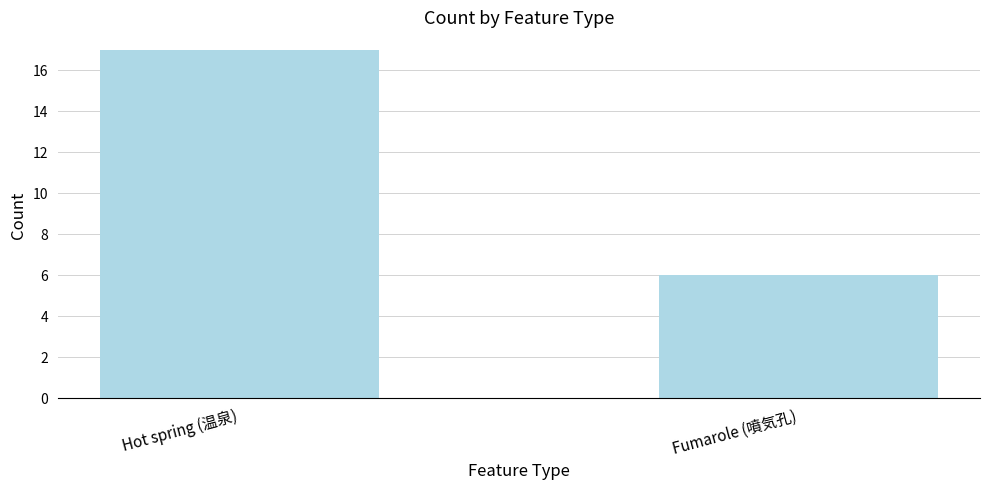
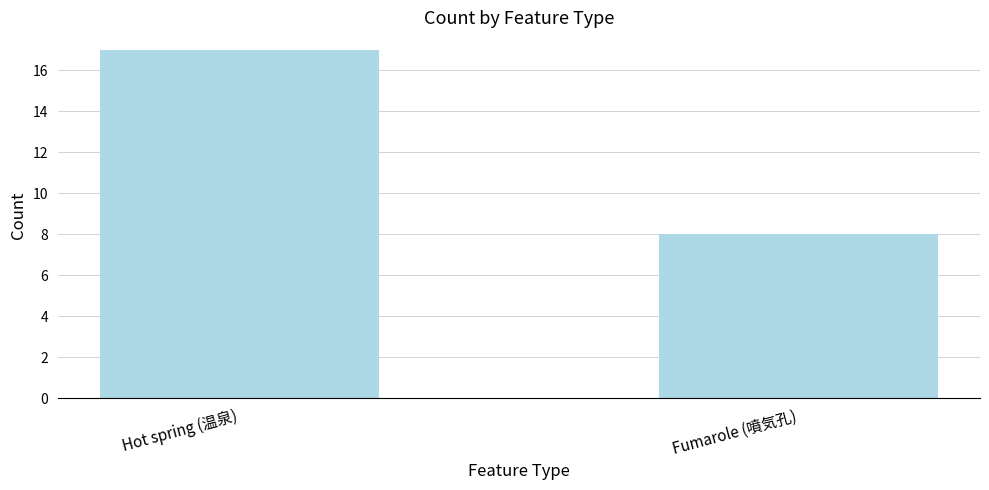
Fumarole (噴気孔): 6 -> 8
